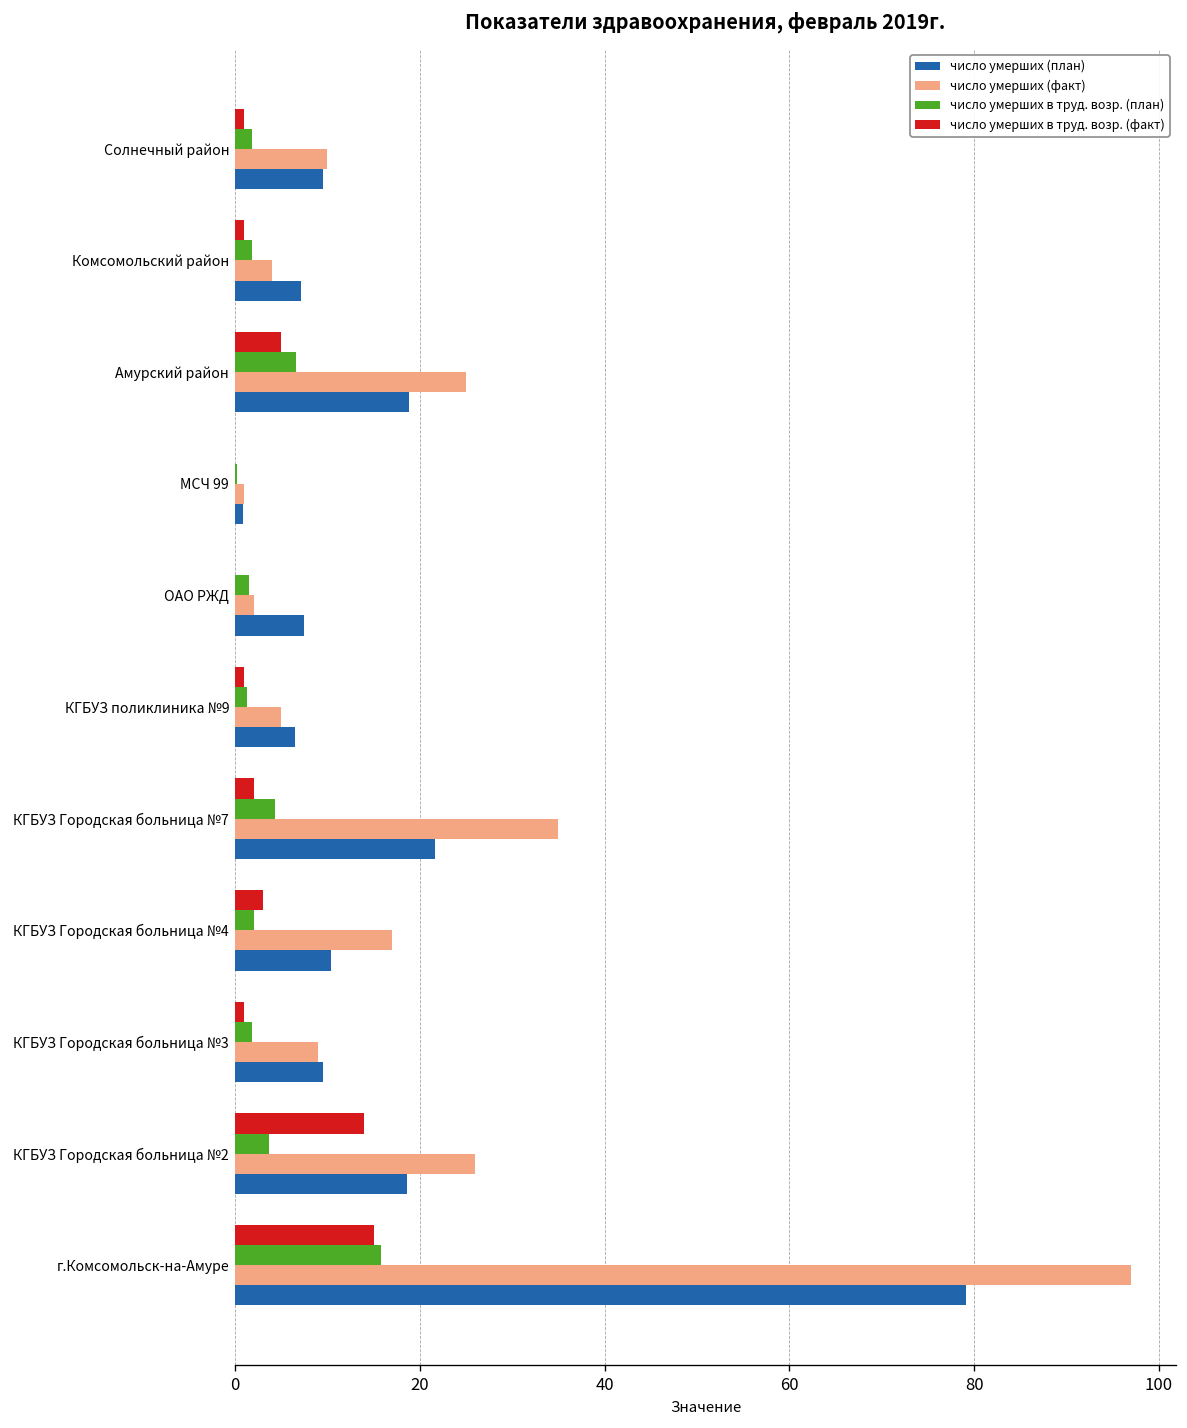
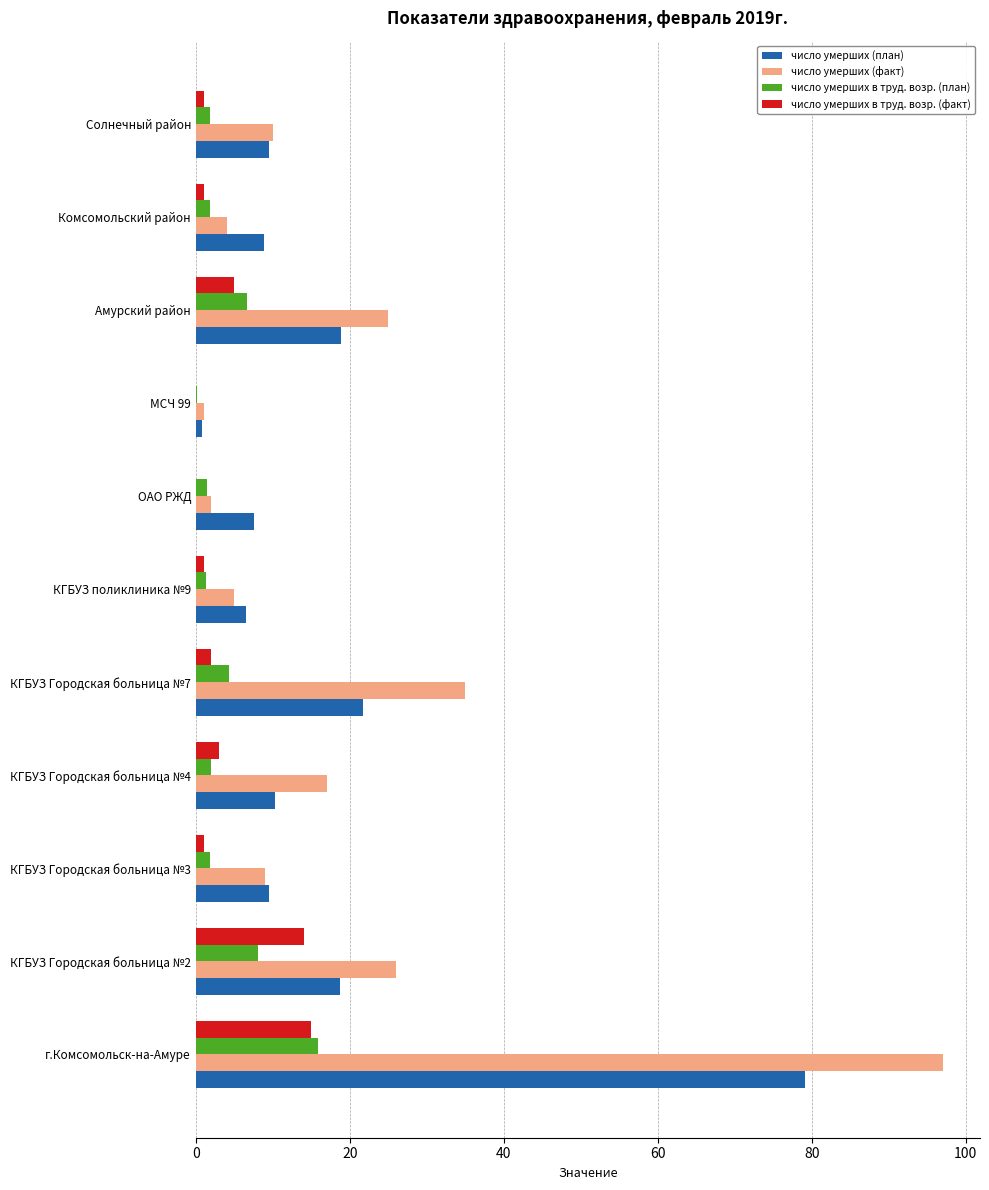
число умерших (план), Комсомольский район: 7 -> 9
число умерших в труд. возр. (план), КГБУЗ Городская больница №2: 4 -> 8
